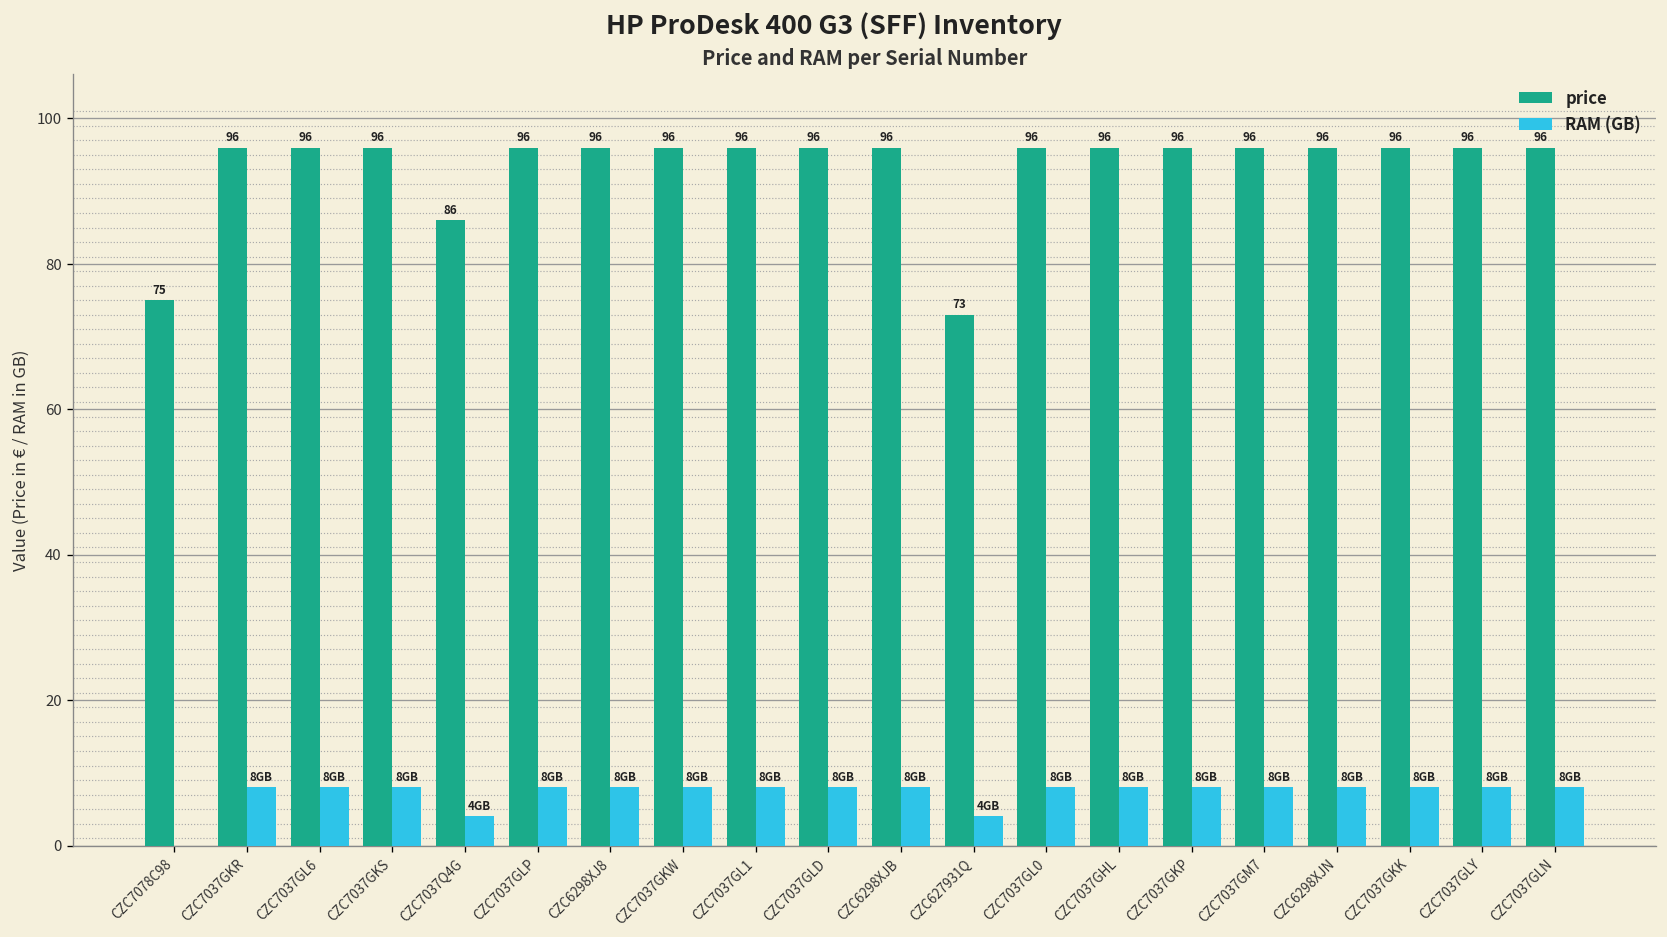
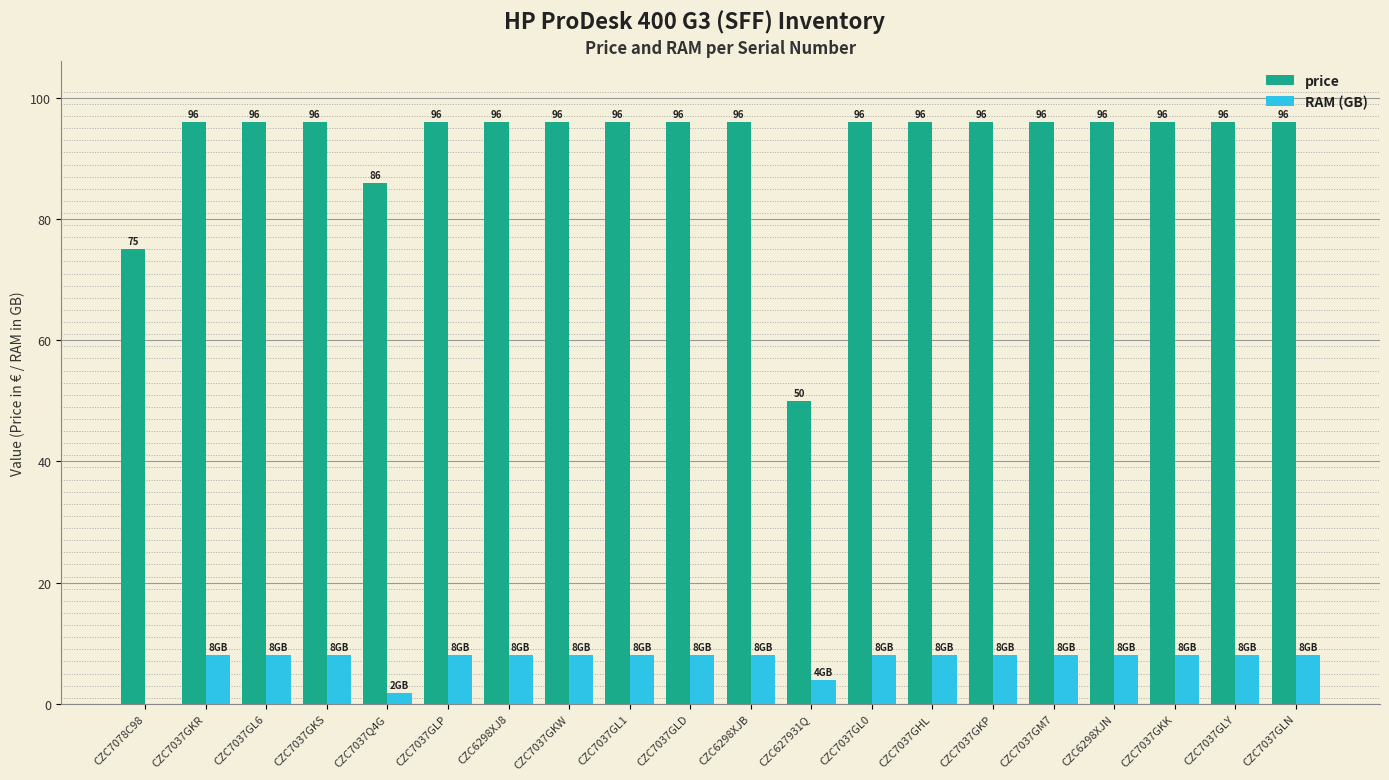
RAM (GB), CZC7037Q4G: 4 -> 2
price, CZC627931Q: 73 -> 50
